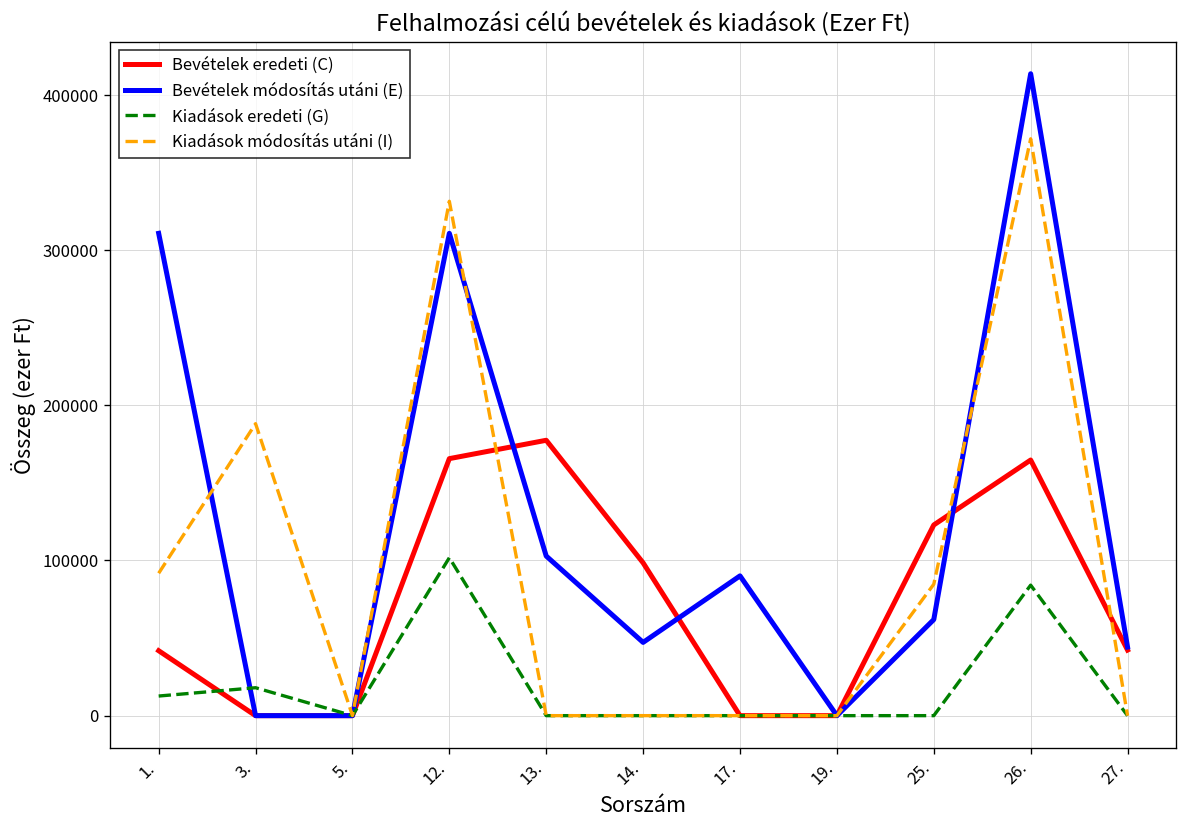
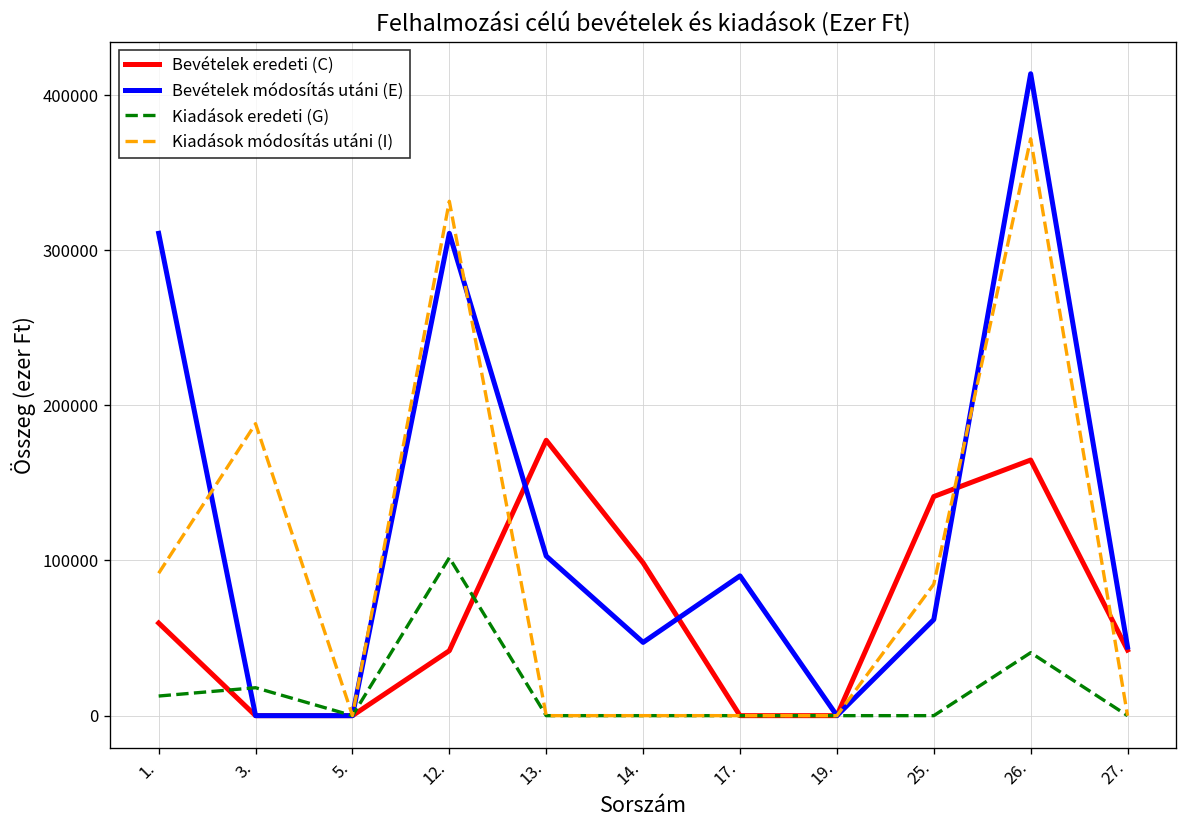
Bevételek eredeti (C), 1.: 42000 -> 60000
Bevételek eredeti (C), 12.: 166000 -> 42000
Bevételek eredeti (C), 25.: 123000 -> 141000
Kiadások eredeti (G), 26.: 84000 -> 41000
